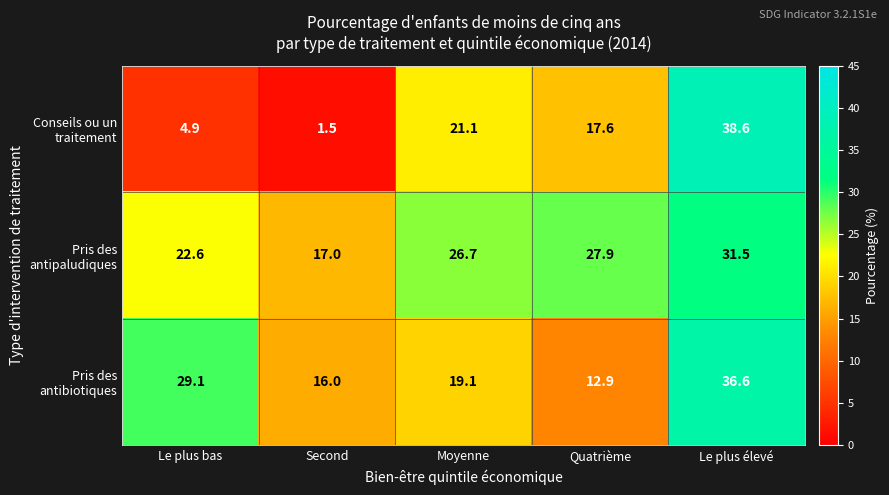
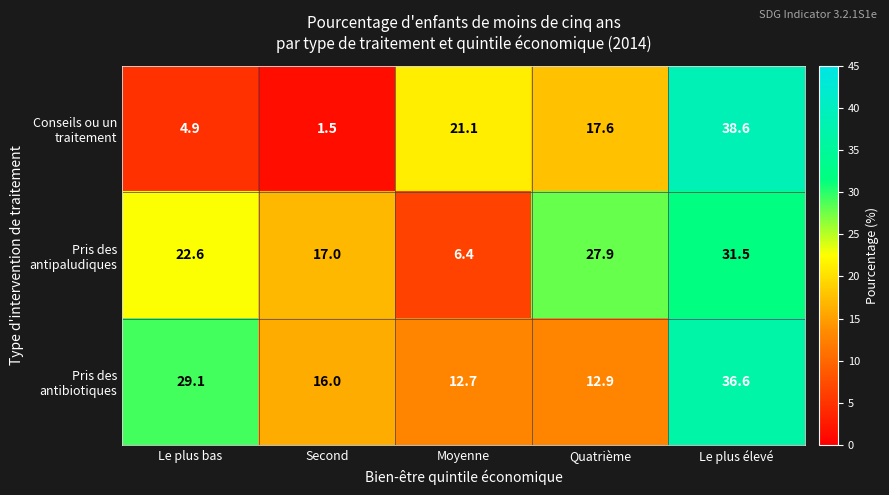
Pris des antipaludiques, Moyenne: 26.7 -> 6.4
Pris des antibiotiques, Moyenne: 19.1 -> 12.7
